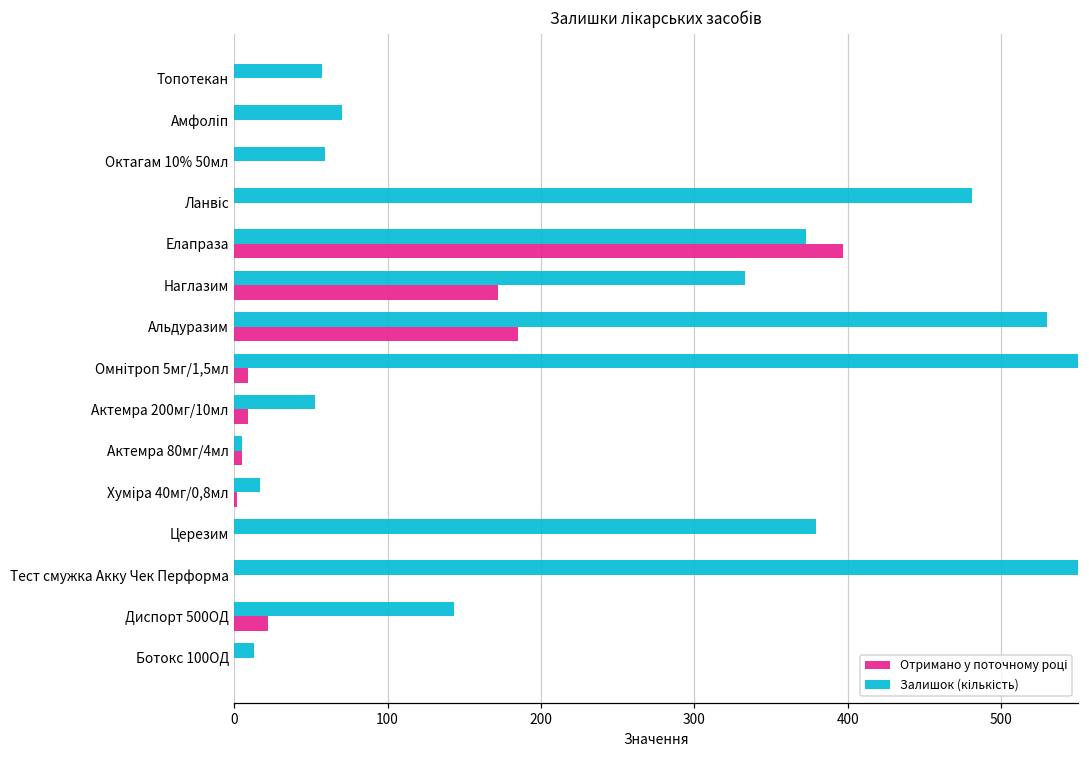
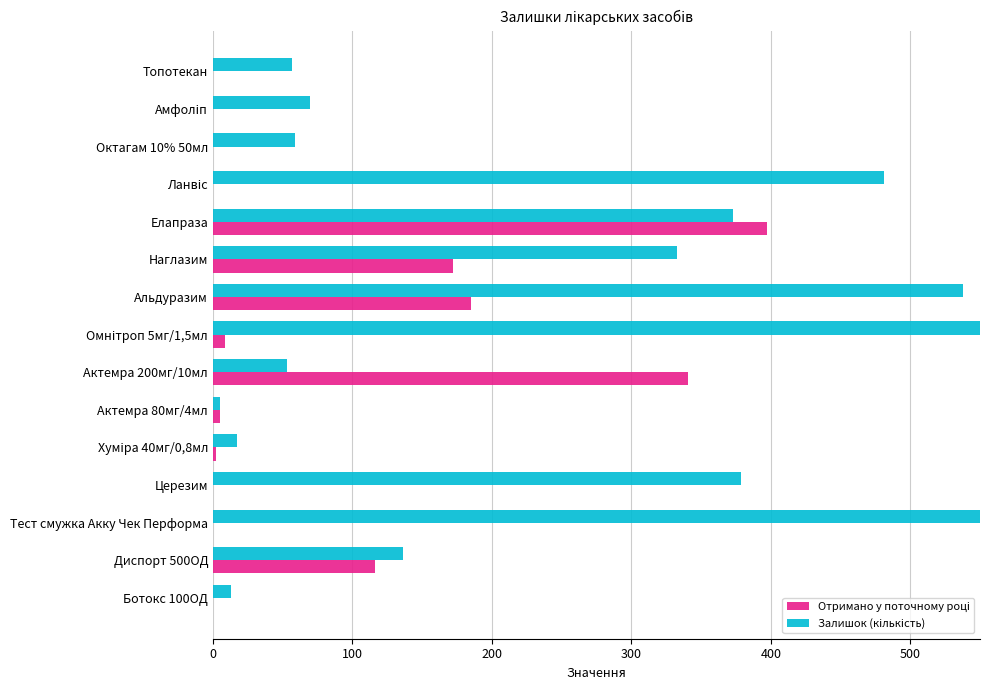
Залишок (кількість), Альдуразим: 530 -> 538
Отримано у поточному році, Актемра 200мг/10мл: 9 -> 341
Залишок (кількість), Диспорт 500ОД: 143 -> 136
Отримано у поточному році, Диспорт 500ОД: 22 -> 116
